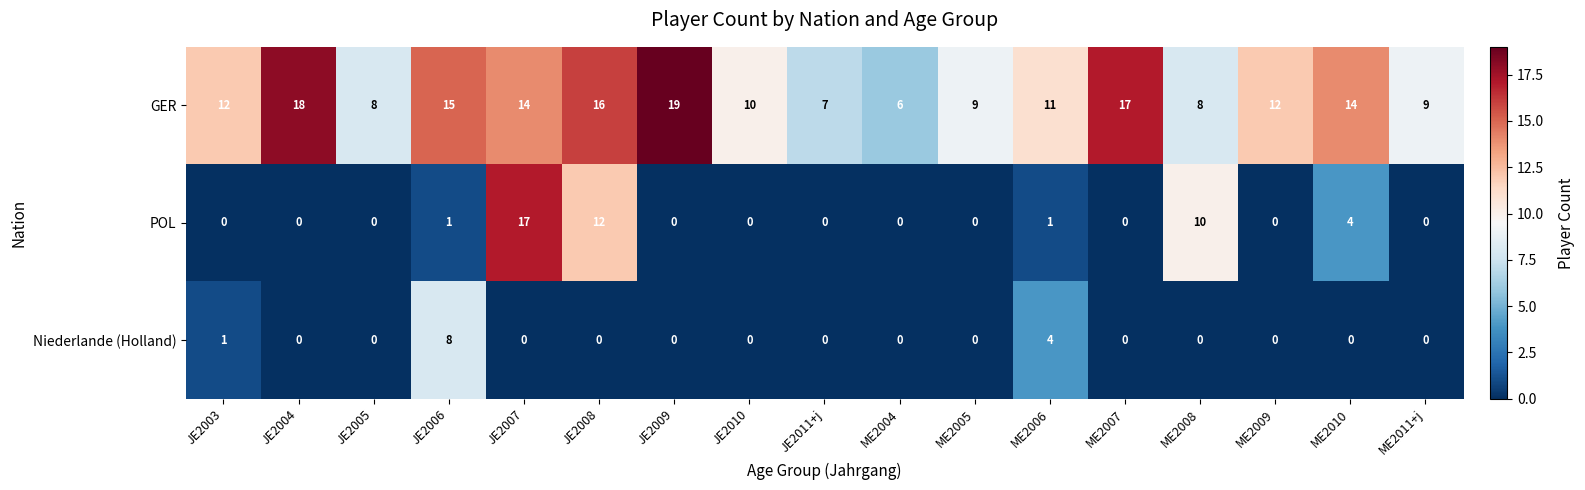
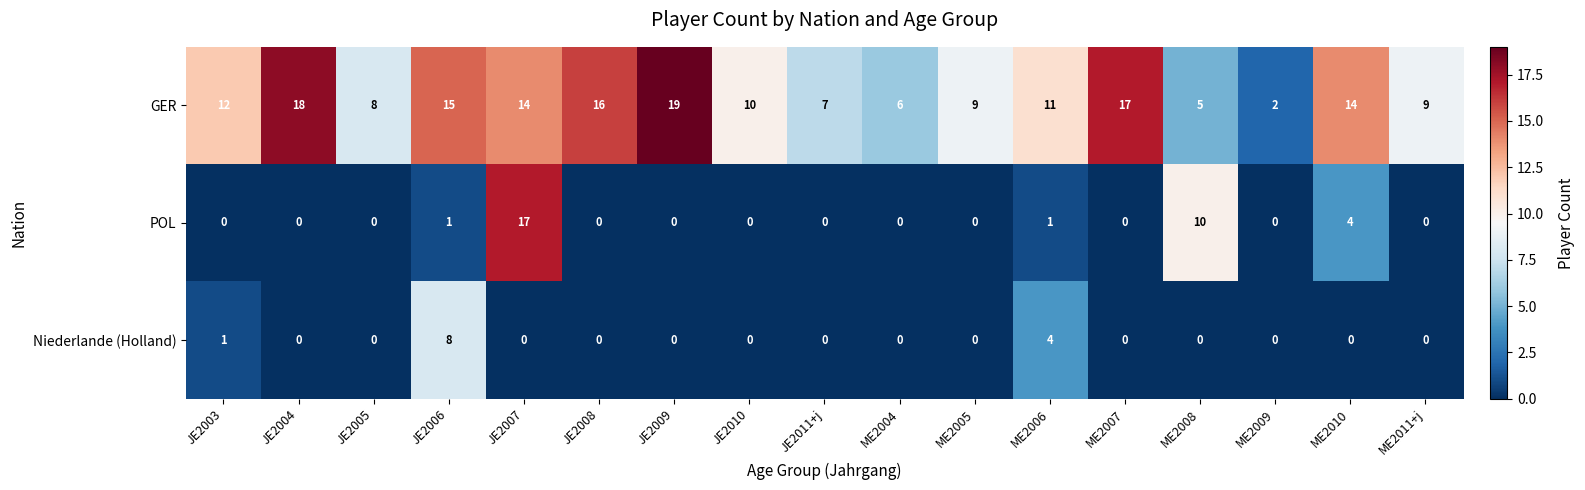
GER, ME2008: 8 -> 5
GER, ME2009: 12 -> 2
POL, JE2008: 12 -> 0
